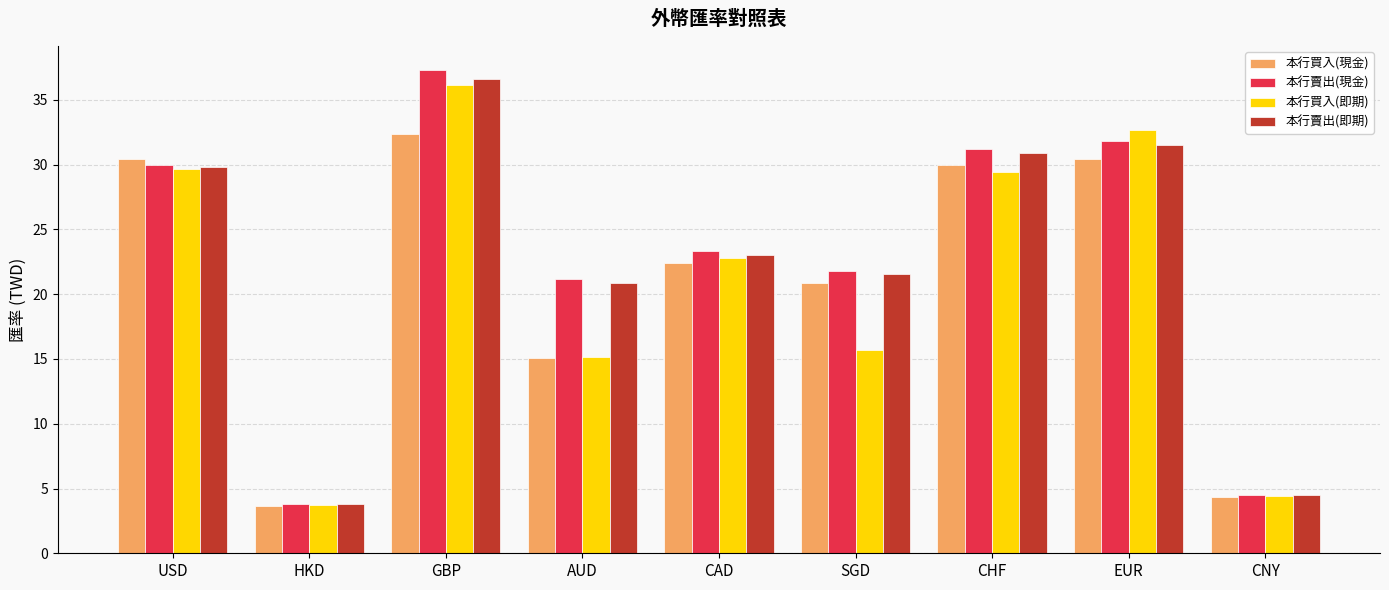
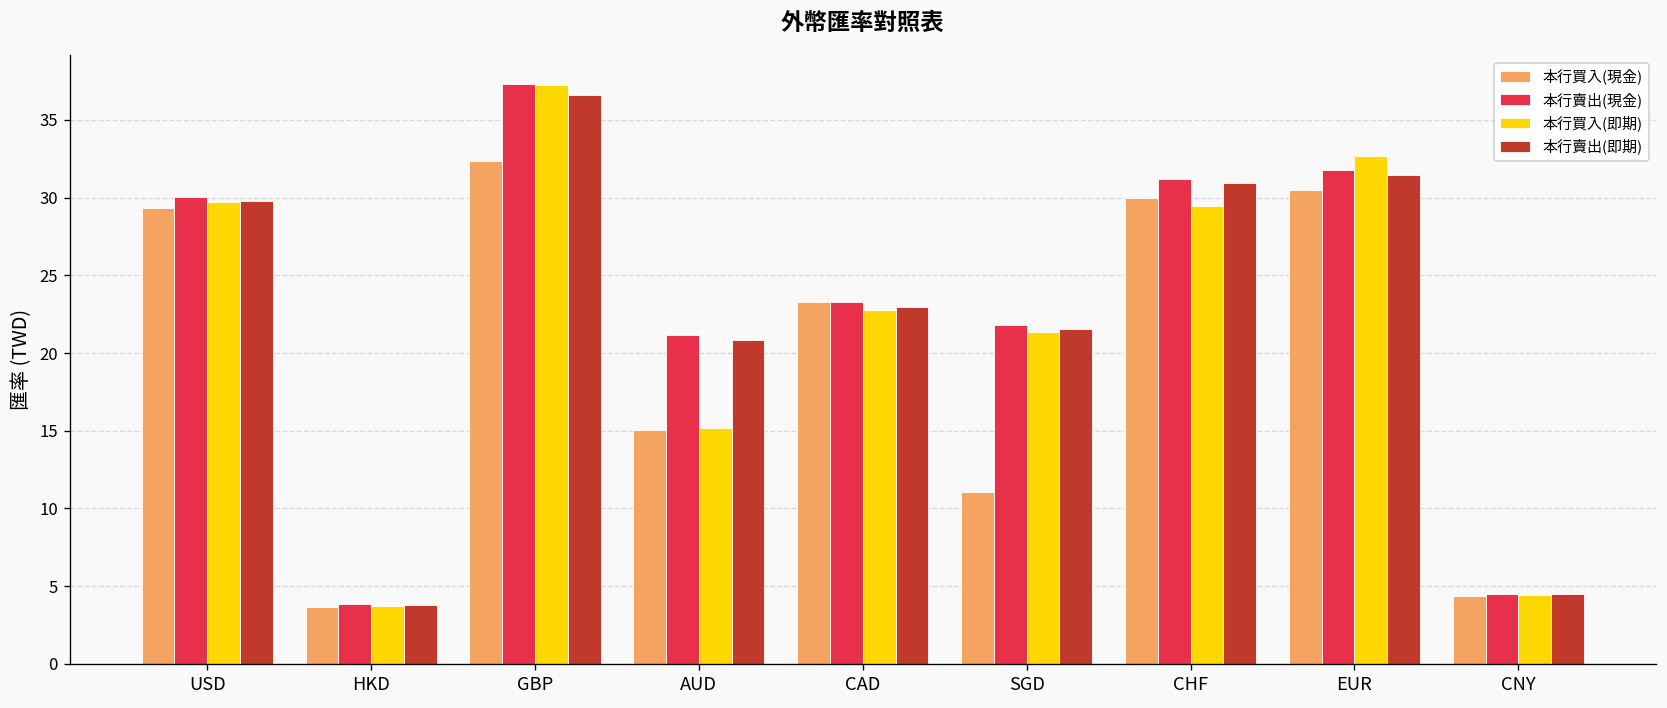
本行買入(現金), USD: 30.4 -> 29.3
本行買入(即期), GBP: 36.2 -> 37.2
本行買入(現金), CAD: 22.4 -> 23.3
本行買入(現金), SGD: 20.9 -> 11.1
本行買入(即期), SGD: 15.7 -> 21.4
